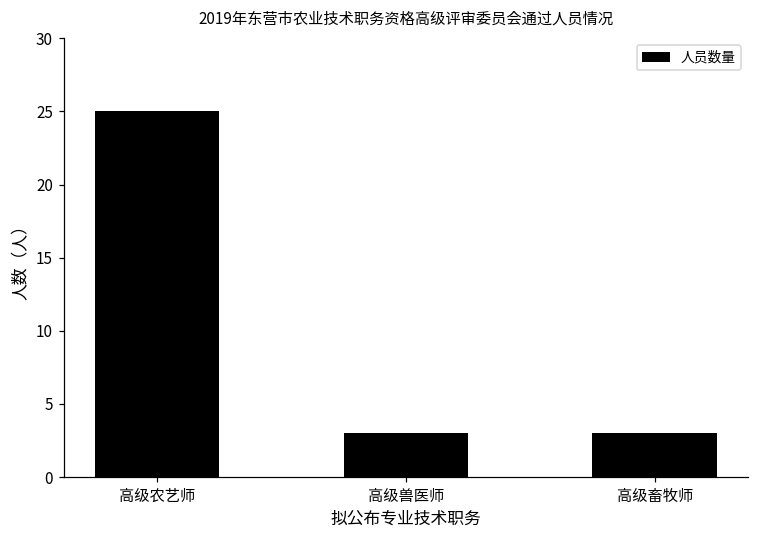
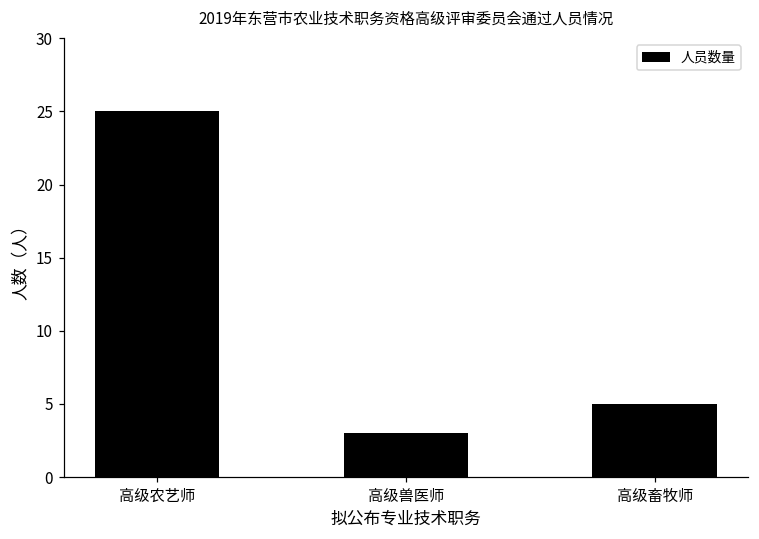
高级畜牧师: 3 -> 5
